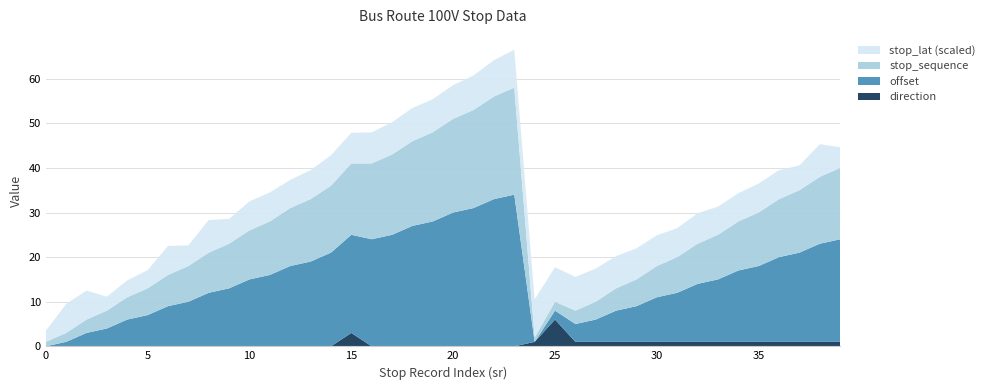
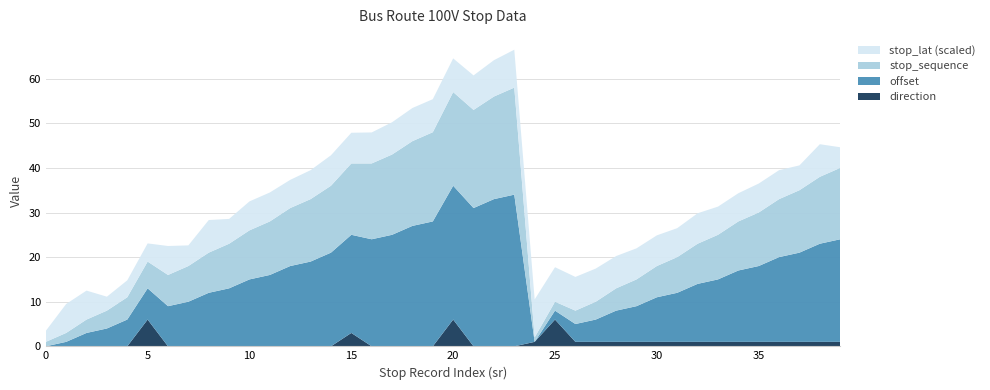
direction, 5: 0 -> 6
direction, 20: 0 -> 6
